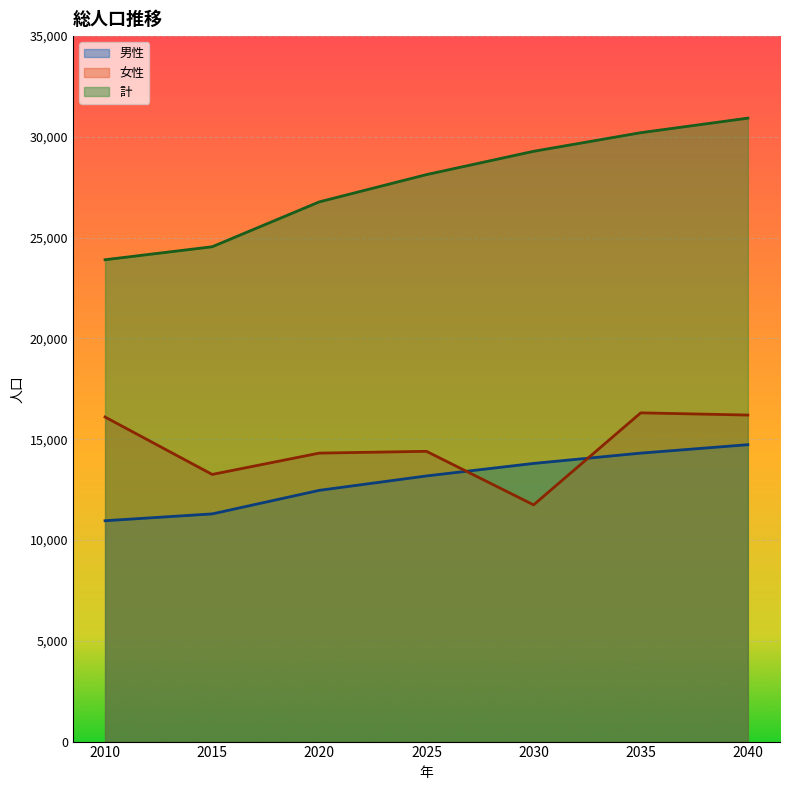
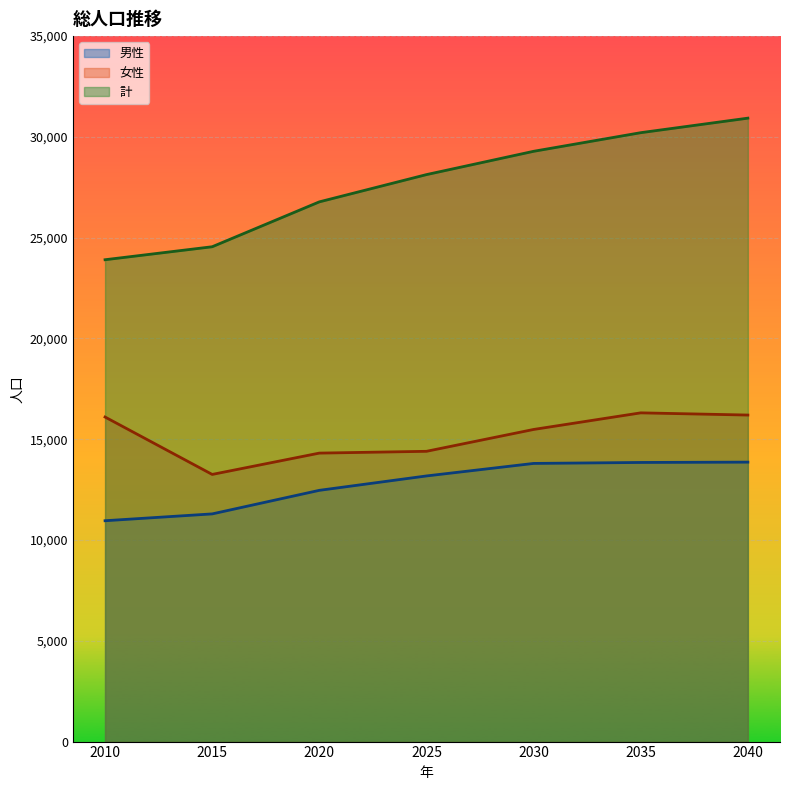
女性, 2030: 11,700 -> 15,500
男性, 2035: 14,300 -> 13,800
男性, 2040: 14,700 -> 13,900
